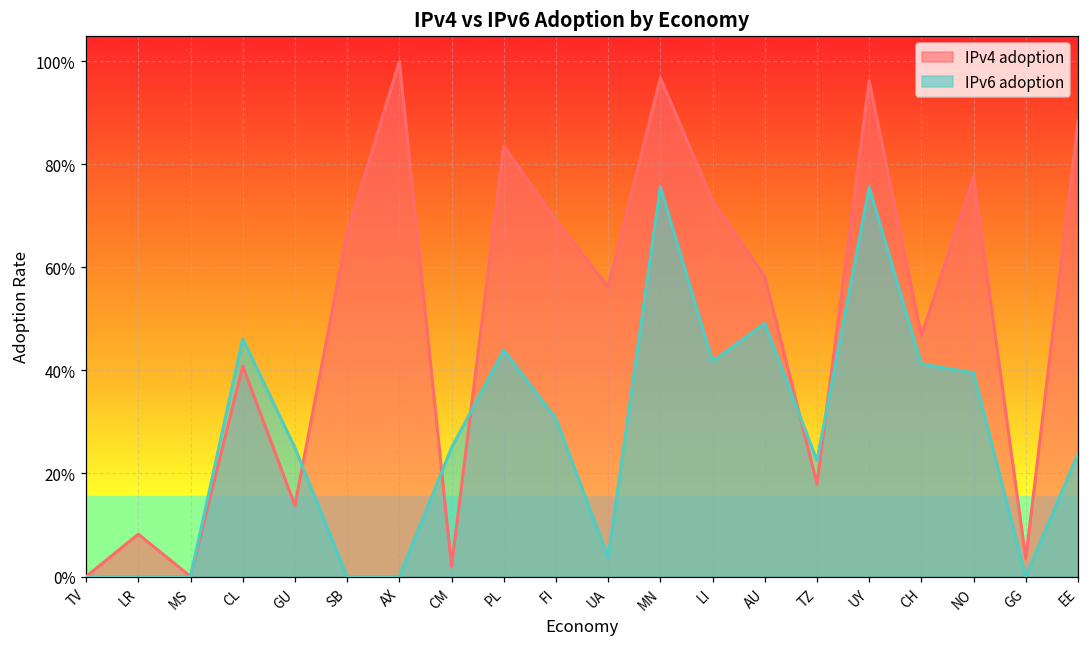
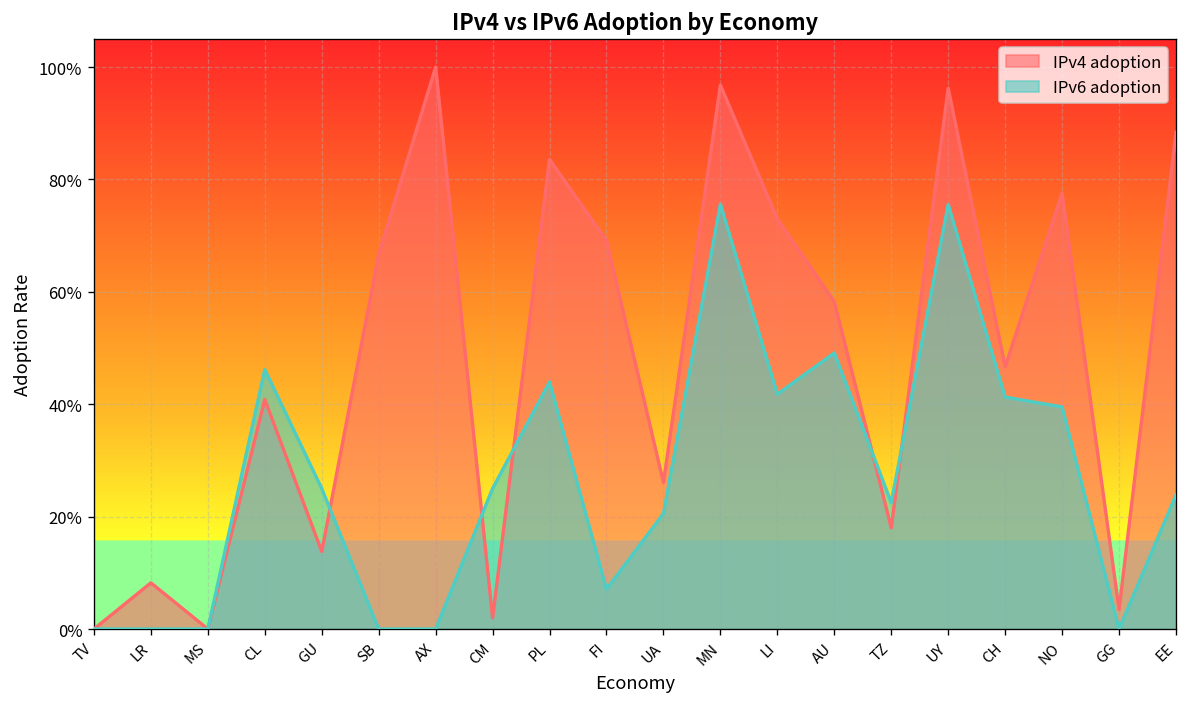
IPv6 adoption, FI: 31% -> 7%
IPv4 adoption, UA: 56% -> 26%
IPv6 adoption, UA: 4% -> 21%
